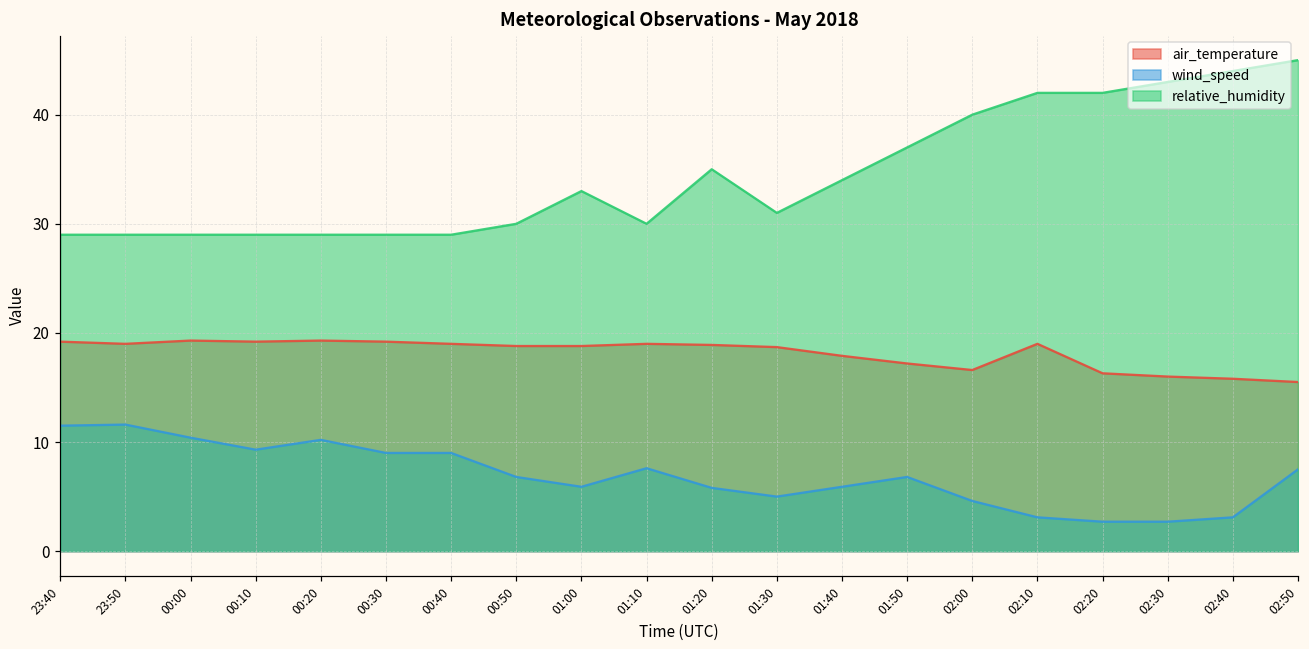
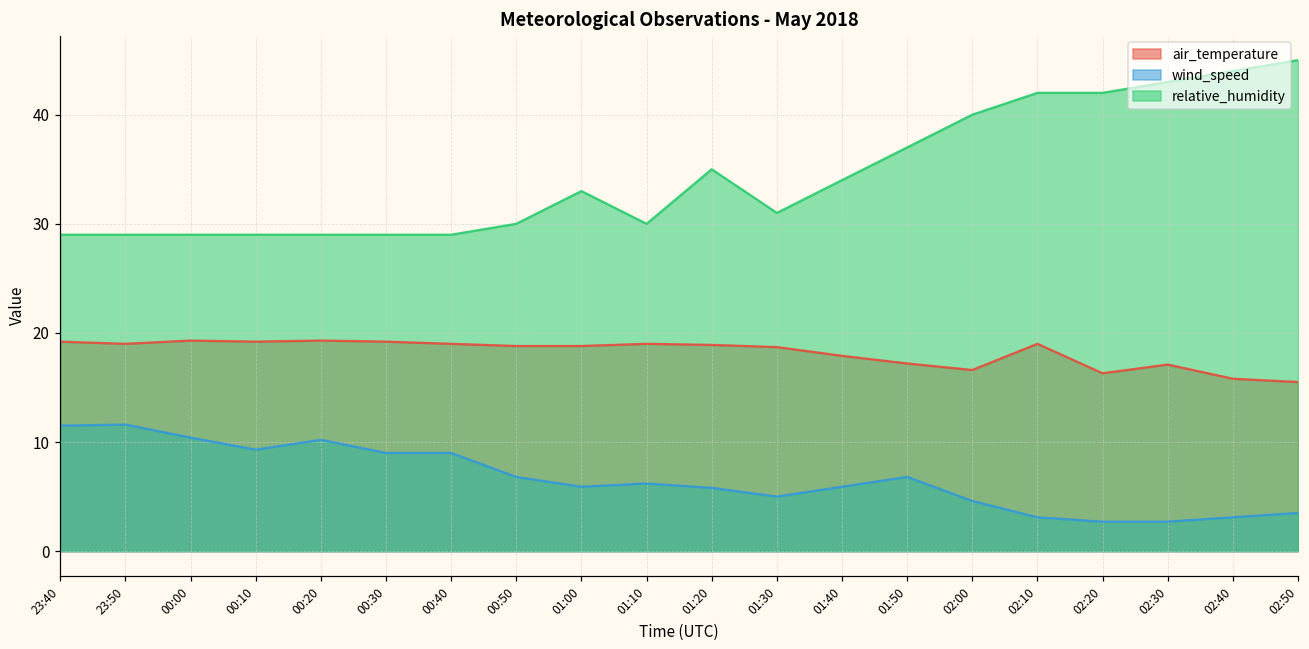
wind_speed, 01:10: 8 -> 6
air_temperature, 02:30: 16 -> 17
wind_speed, 02:50: 8 -> 4
